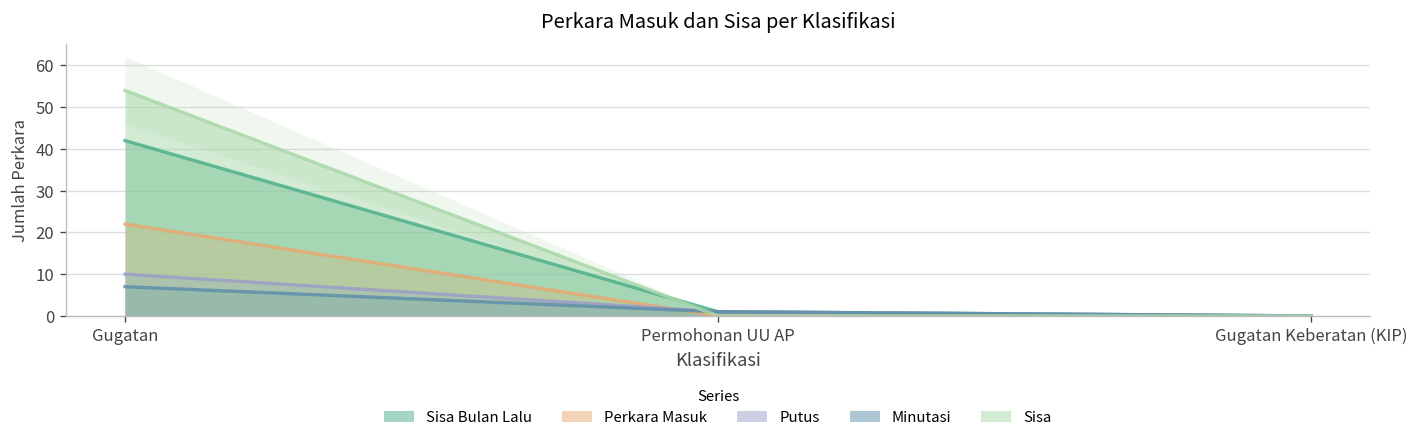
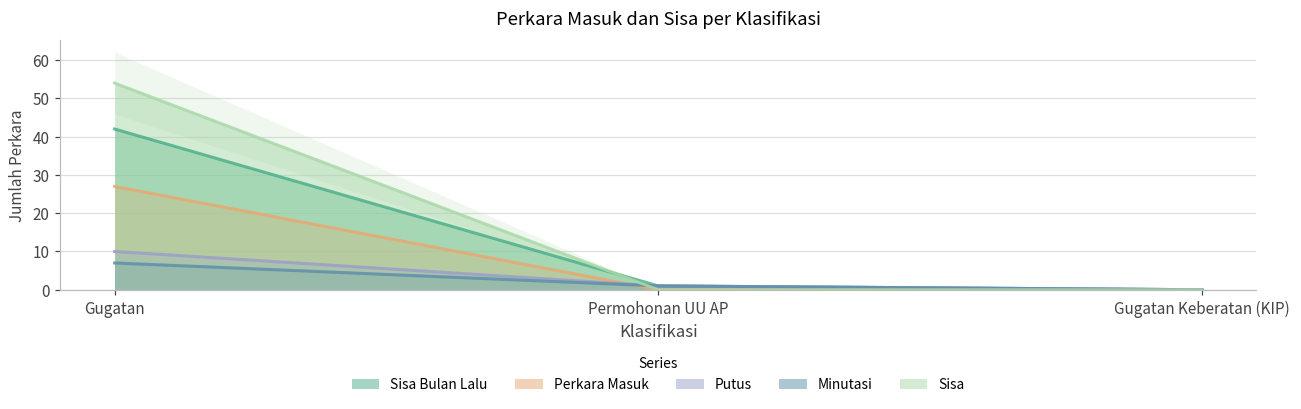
Perkara Masuk, Gugatan: 22 -> 27
